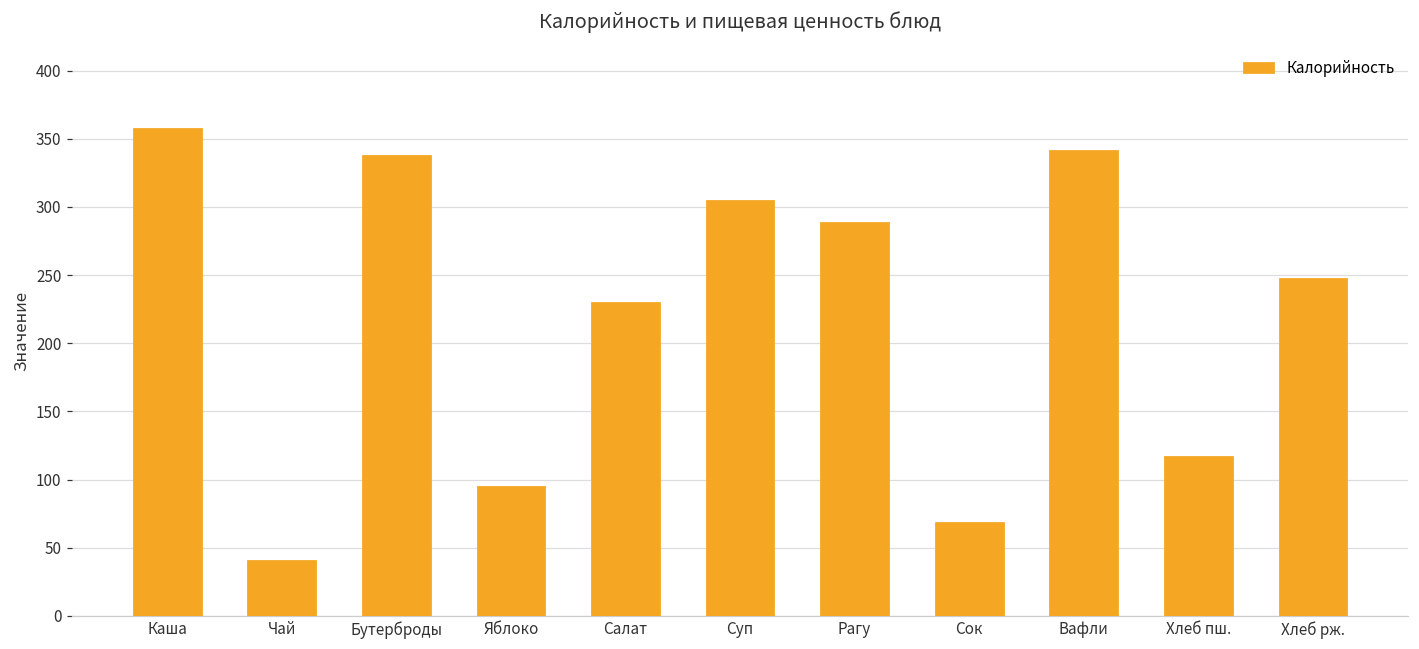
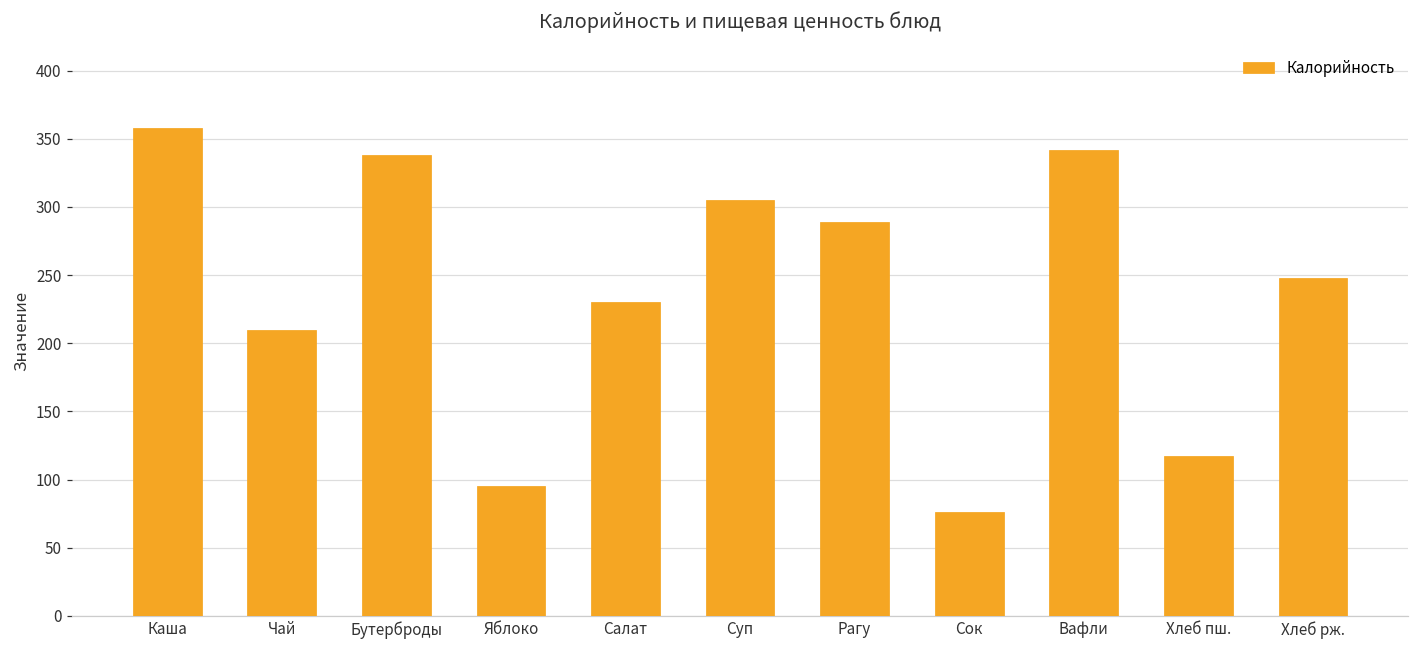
Чай: 41 -> 209
Сок: 69 -> 76
